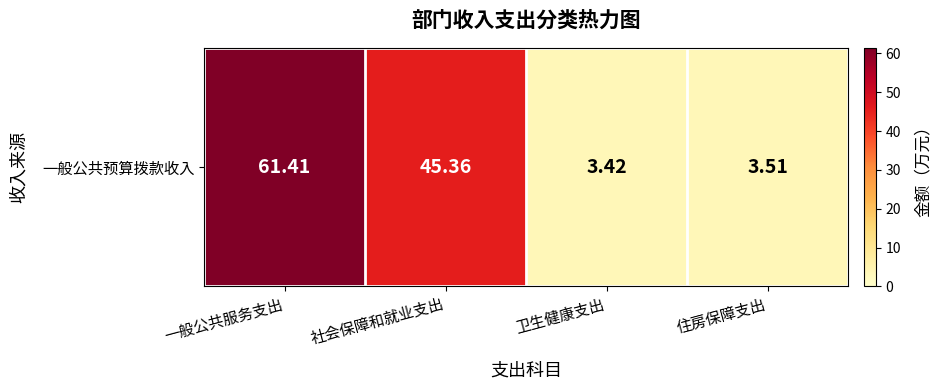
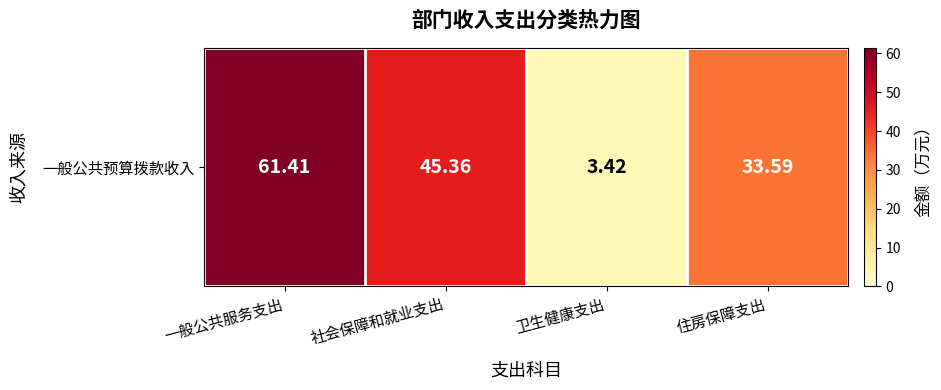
一般公共预算拨款收入, 住房保障支出: 3.51 -> 33.59
